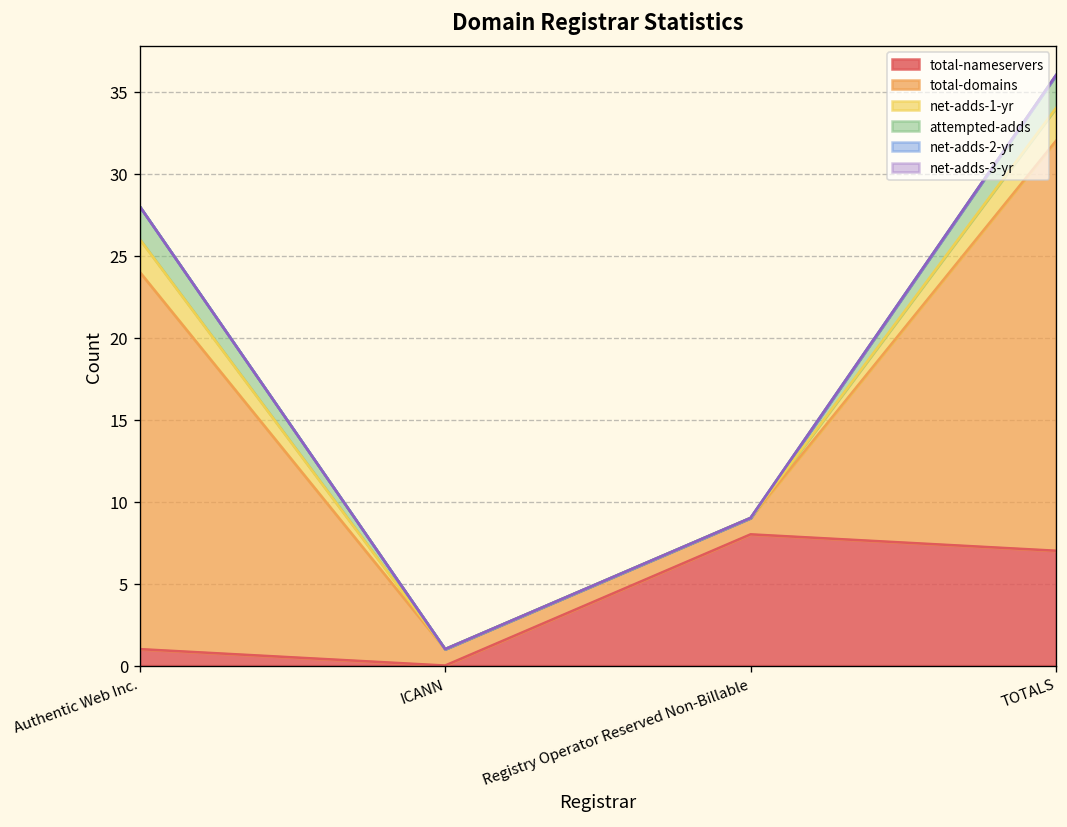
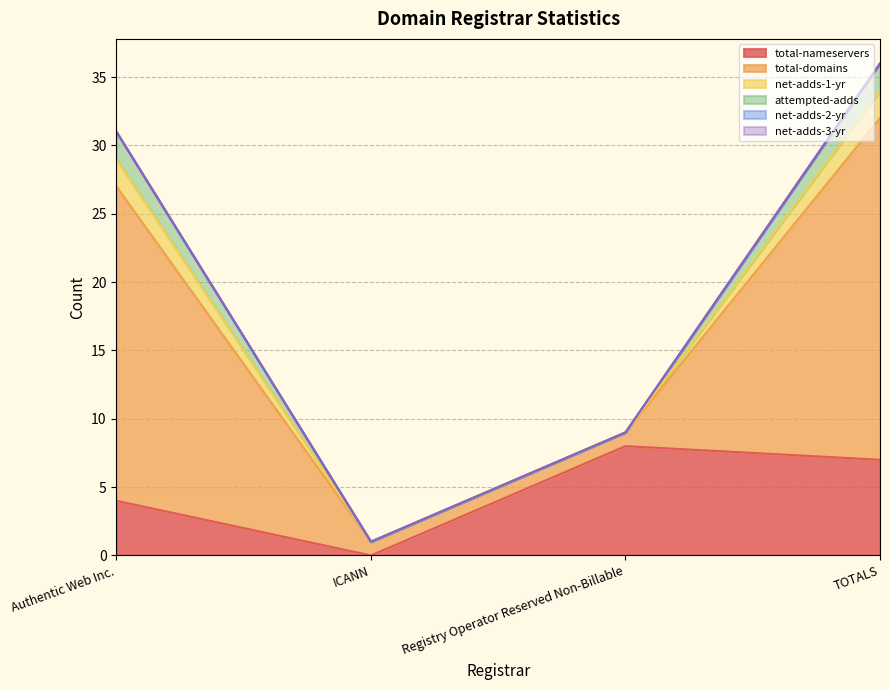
total-nameservers, Authentic Web Inc.: 1 -> 4
